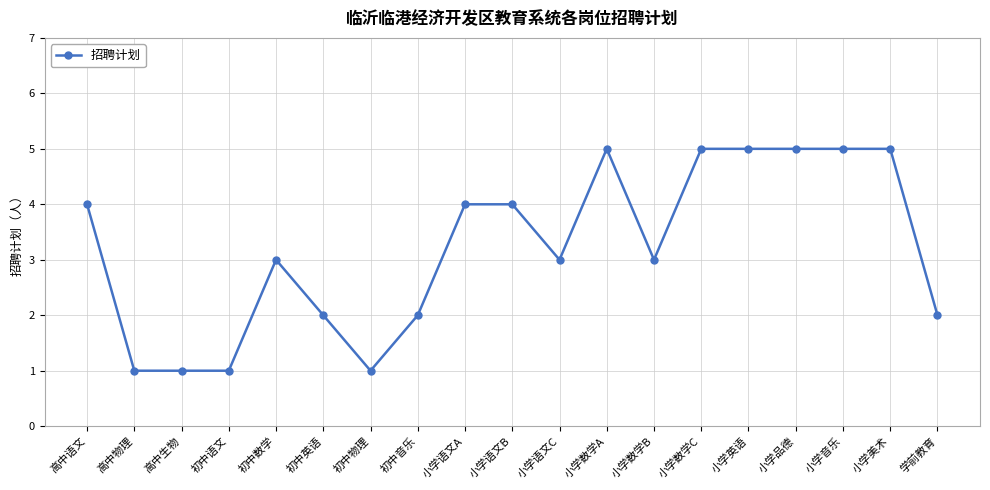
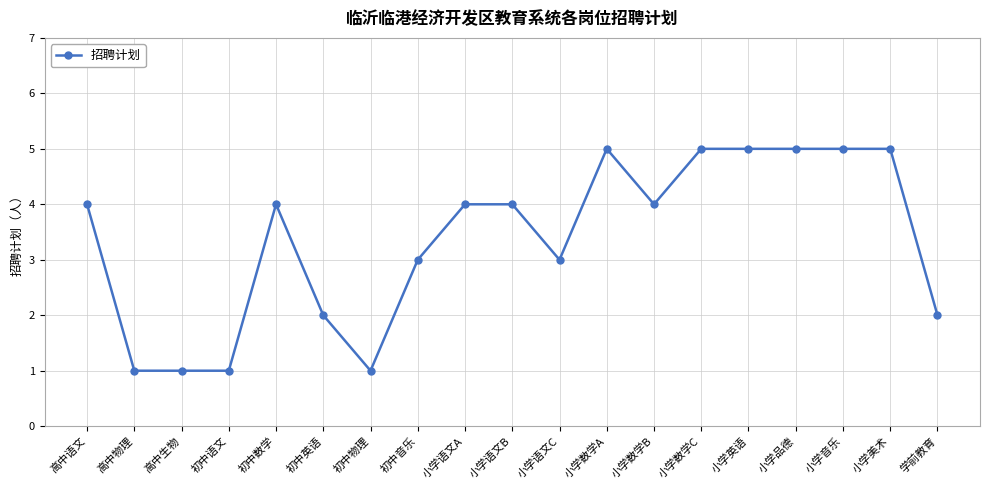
初中数学: 3 -> 4
初中音乐: 2 -> 3
小学数学B: 3 -> 4
